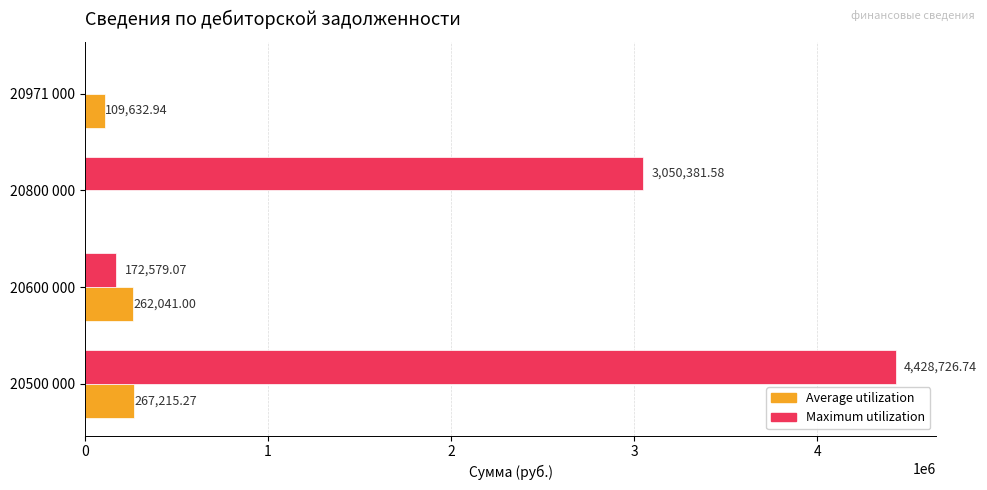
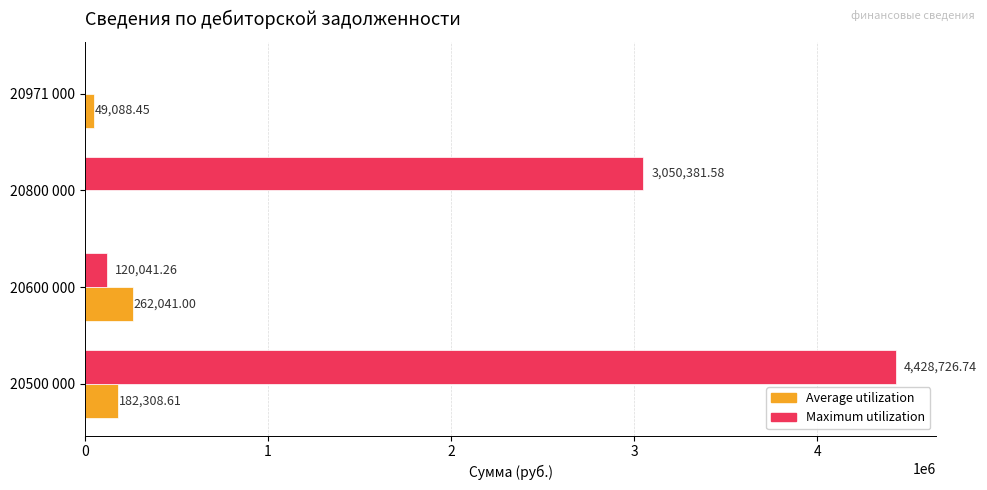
Average utilization, 20971 000: 109,632.94 -> 49,088.45
Maximum utilization, 20600 000: 172,579.07 -> 120,041.26
Average utilization, 20500 000: 267,215.27 -> 182,308.61
